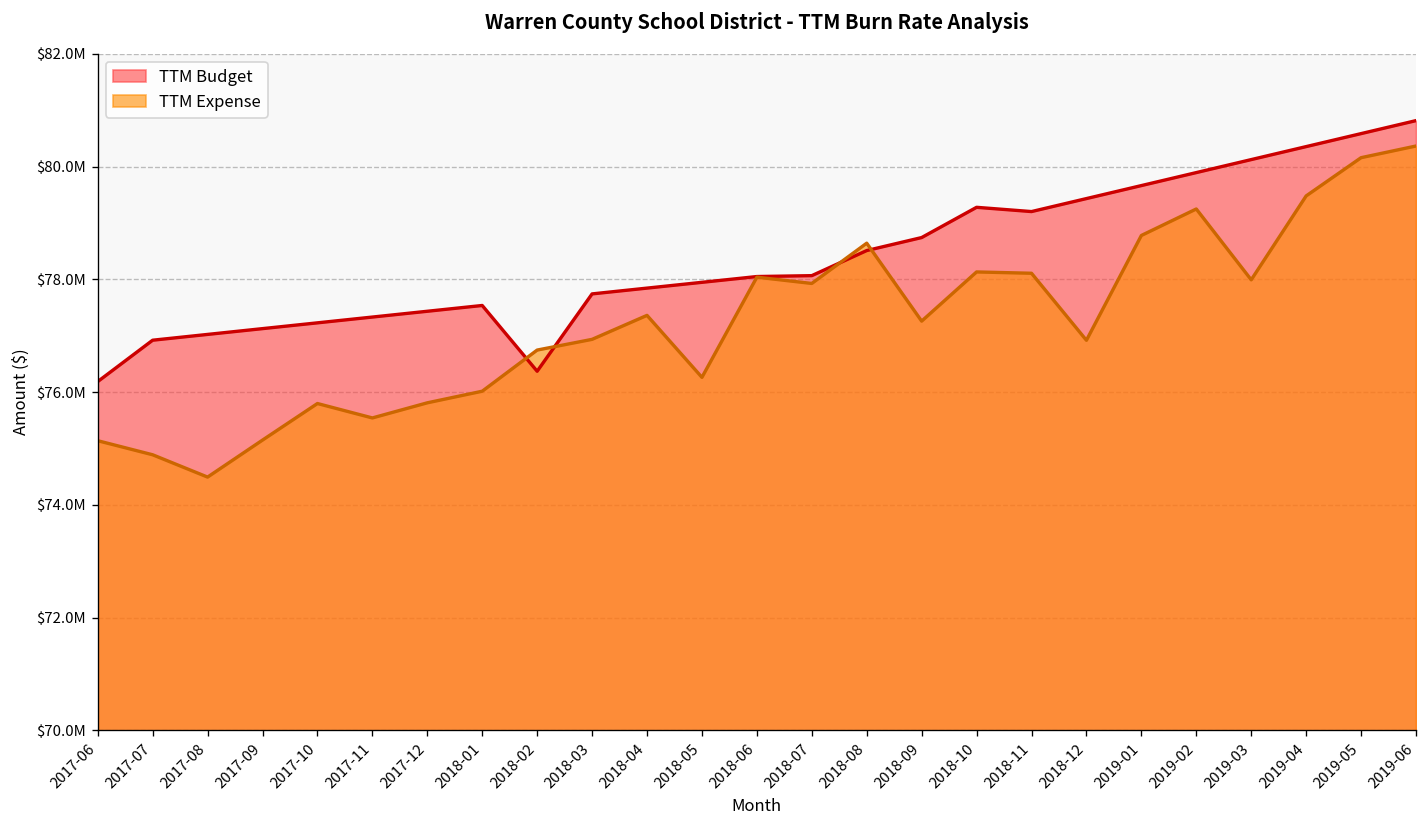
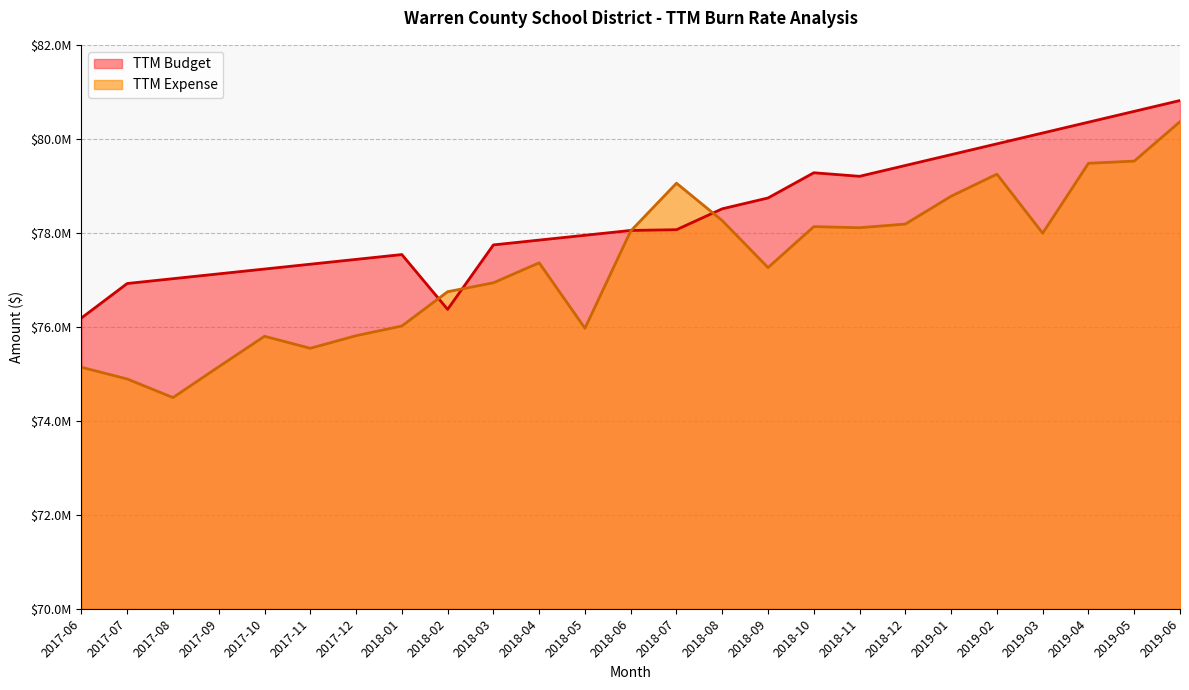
TTM Expense, 2018-05: $76300000 -> $76000000
TTM Expense, 2018-07: $77900000 -> $79100000
TTM Expense, 2018-08: $78600000 -> $78300000
TTM Expense, 2018-12: $76900000 -> $78200000
TTM Expense, 2019-05: $80200000 -> $79500000
